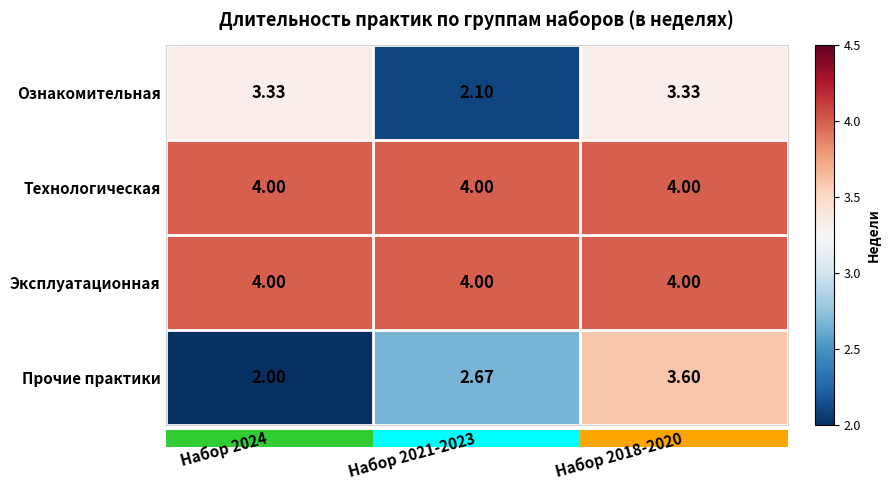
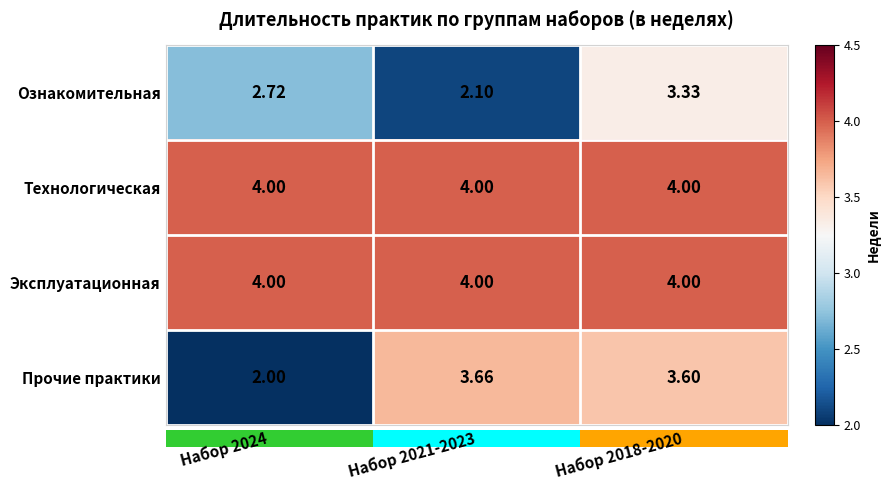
Ознакомительная, Набор 2024: 3.33 -> 2.72
Прочие практики, Набор 2021-2023: 2.67 -> 3.66
